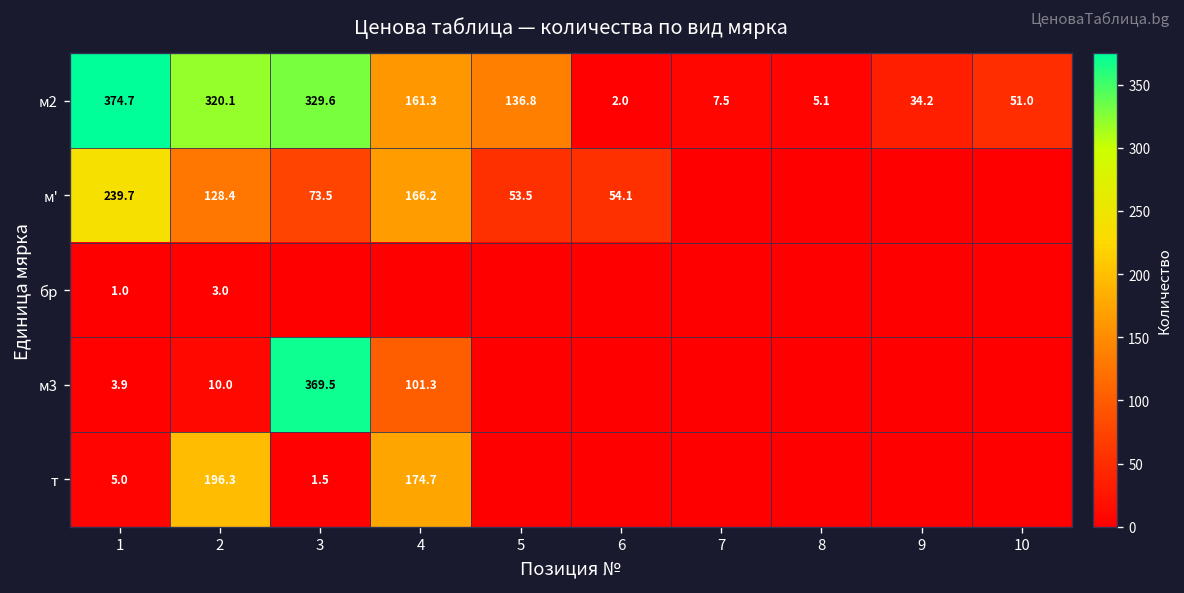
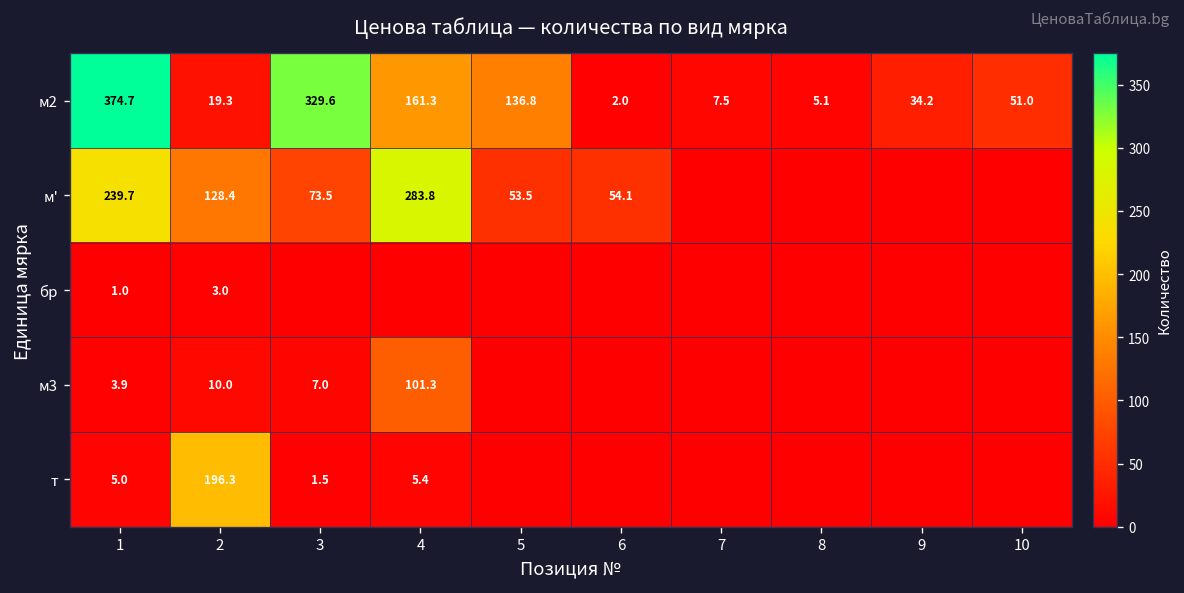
м2, 2: 320.1 -> 19.3
м', 4: 166.2 -> 283.8
м3, 3: 369.5 -> 7.0
т, 4: 174.7 -> 5.4
